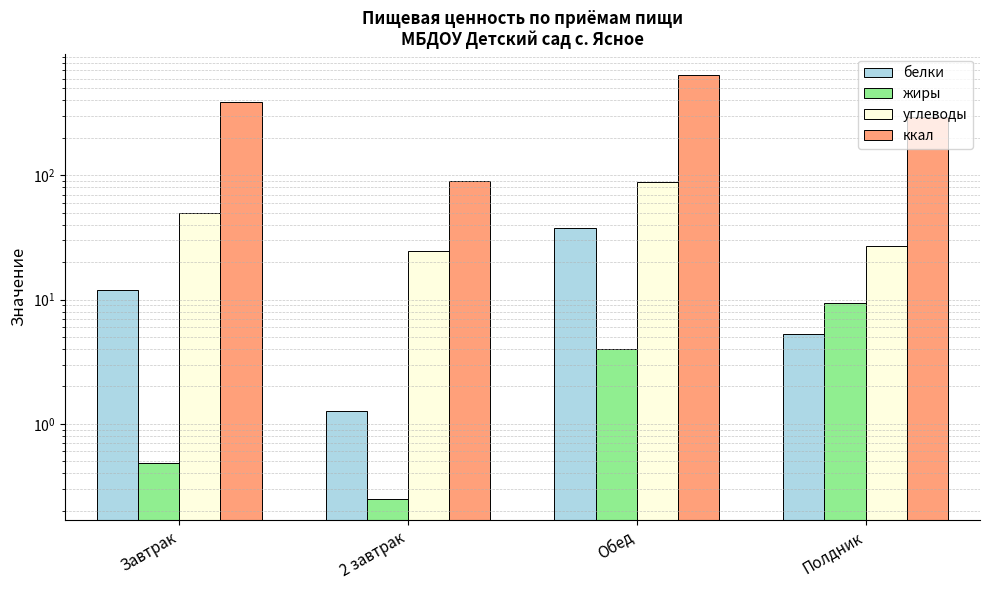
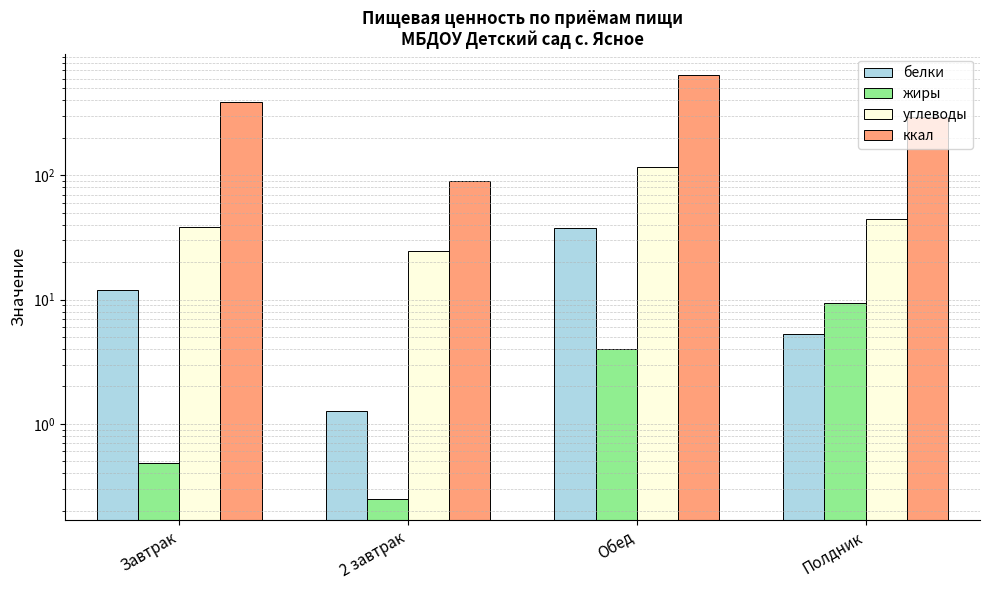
углеводы, Завтрак: 50 -> 38
углеводы, Обед: 90 -> 120
углеводы, Полдник: 27 -> 45
